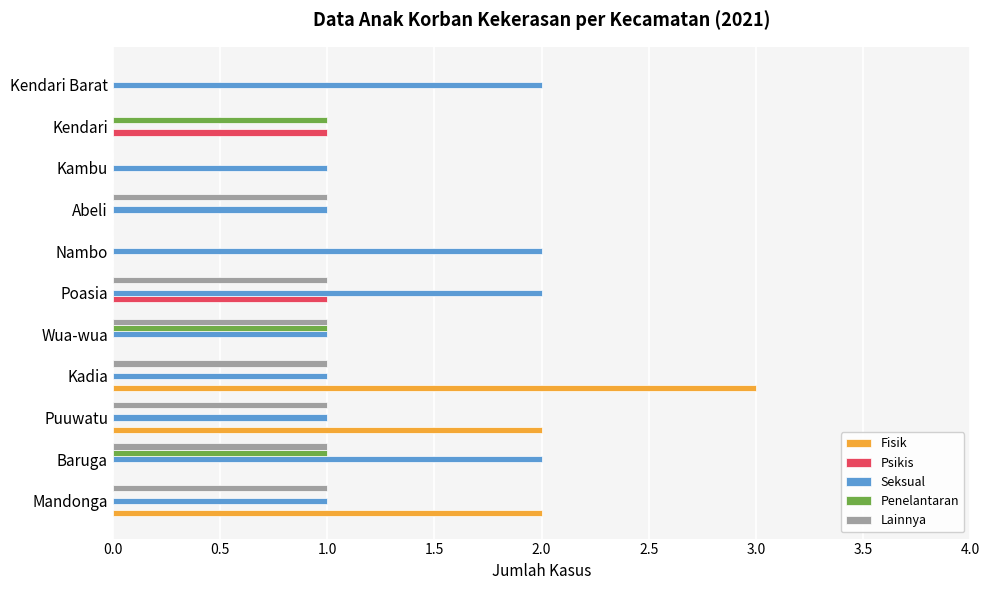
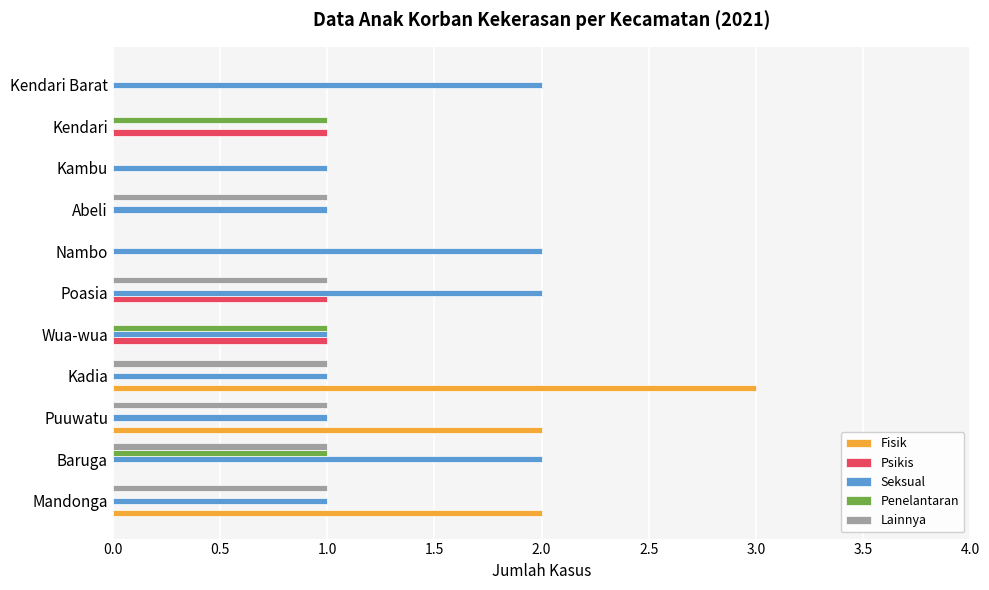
Lainnya, Wua-wua: 1 -> 0
Psikis, Wua-wua: 0 -> 1
